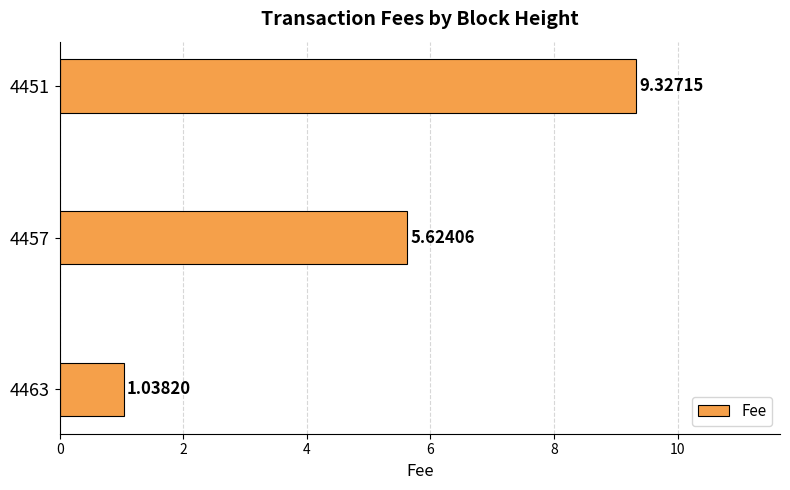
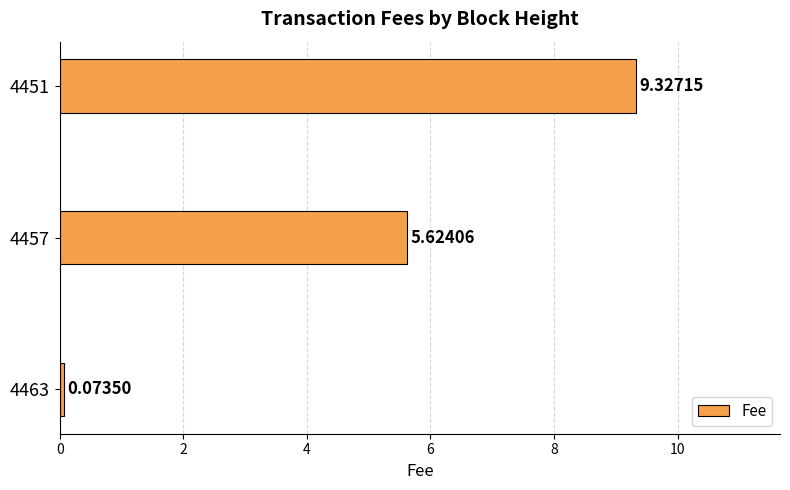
4463: 1.03820 -> 0.07350
